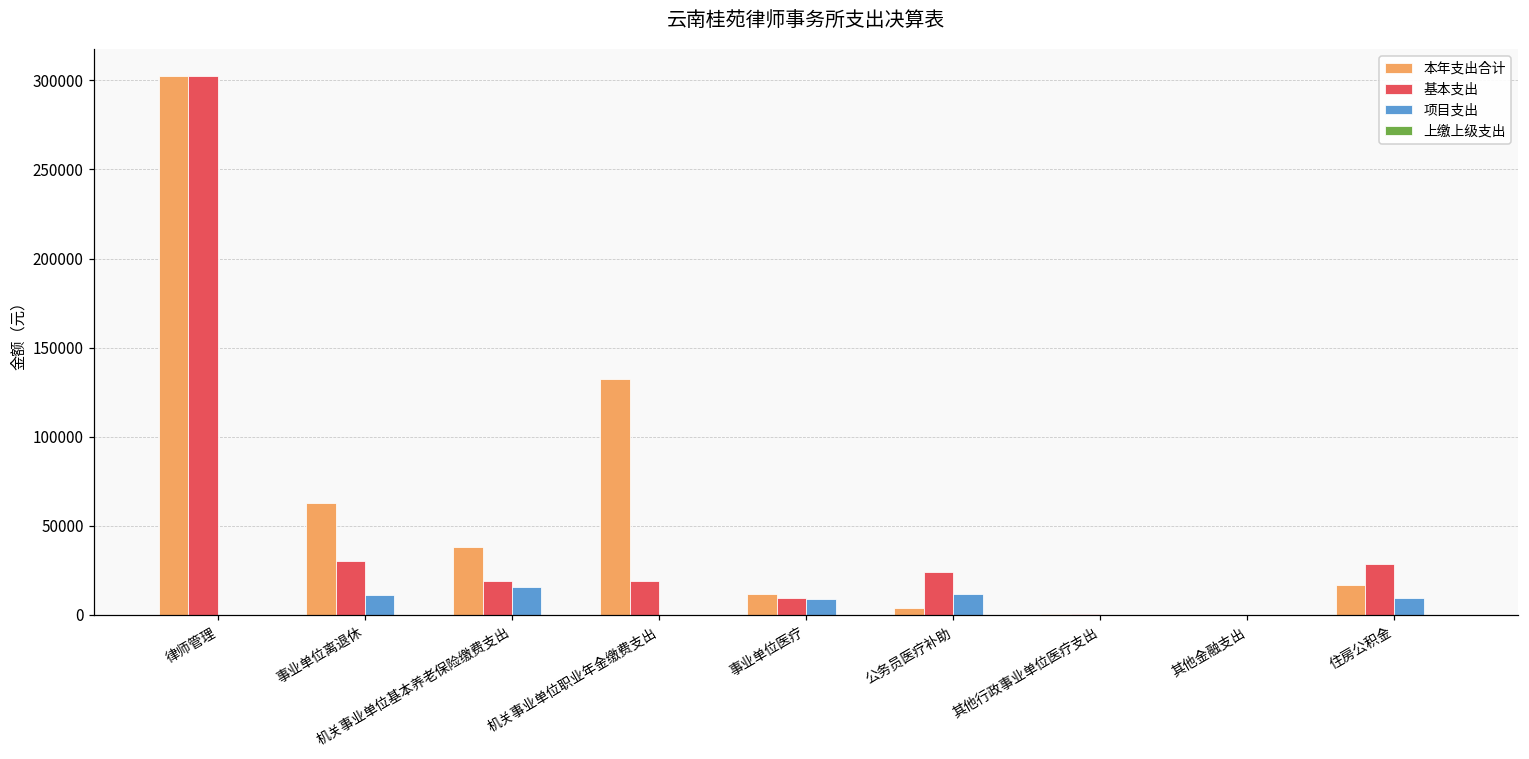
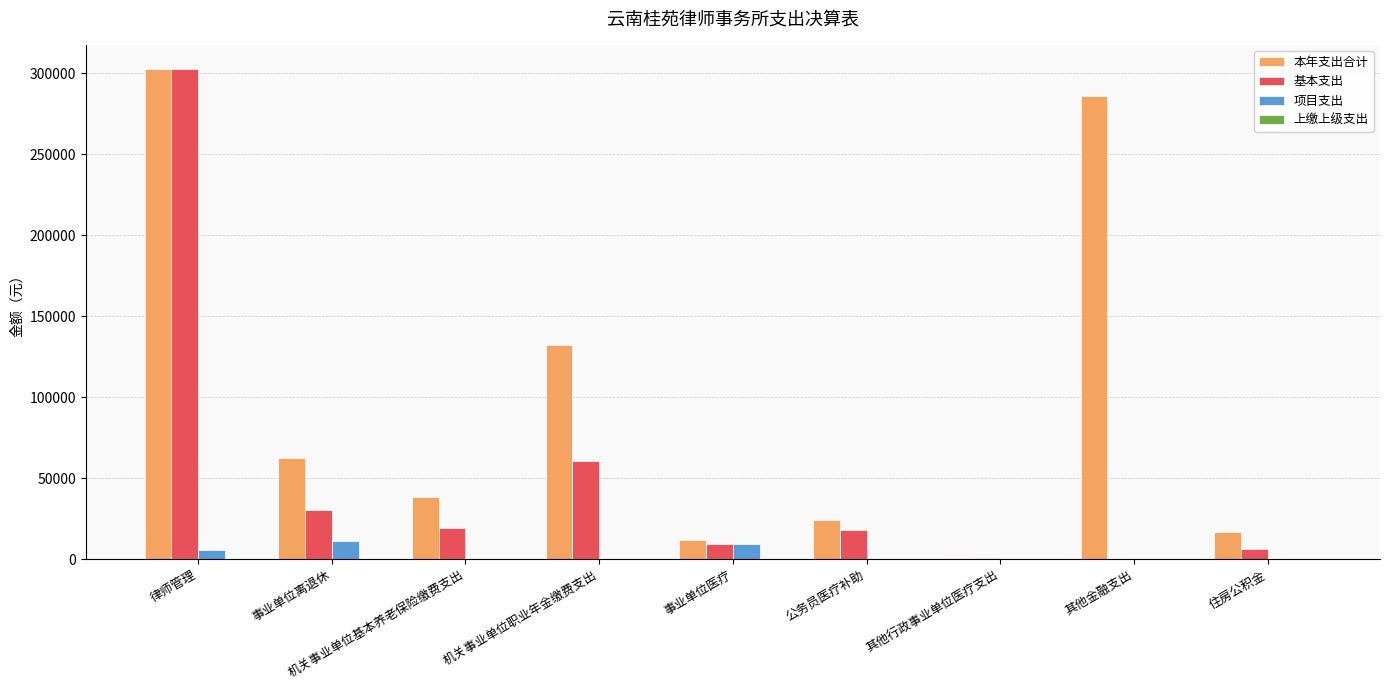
项目支出, 律师管理: 0 -> 5000
项目支出, 机关事业单位基本养老保险缴费支出: 16000 -> 0
基本支出, 机关事业单位职业年金缴费支出: 19000 -> 61000
本年支出合计, 公务员医疗补助: 4000 -> 24000
基本支出, 公务员医疗补助: 24000 -> 18000
项目支出, 公务员医疗补助: 12000 -> 0
本年支出合计, 其他金融支出: 0 -> 286000
基本支出, 住房公积金: 29000 -> 6000
项目支出, 住房公积金: 10000 -> 0
